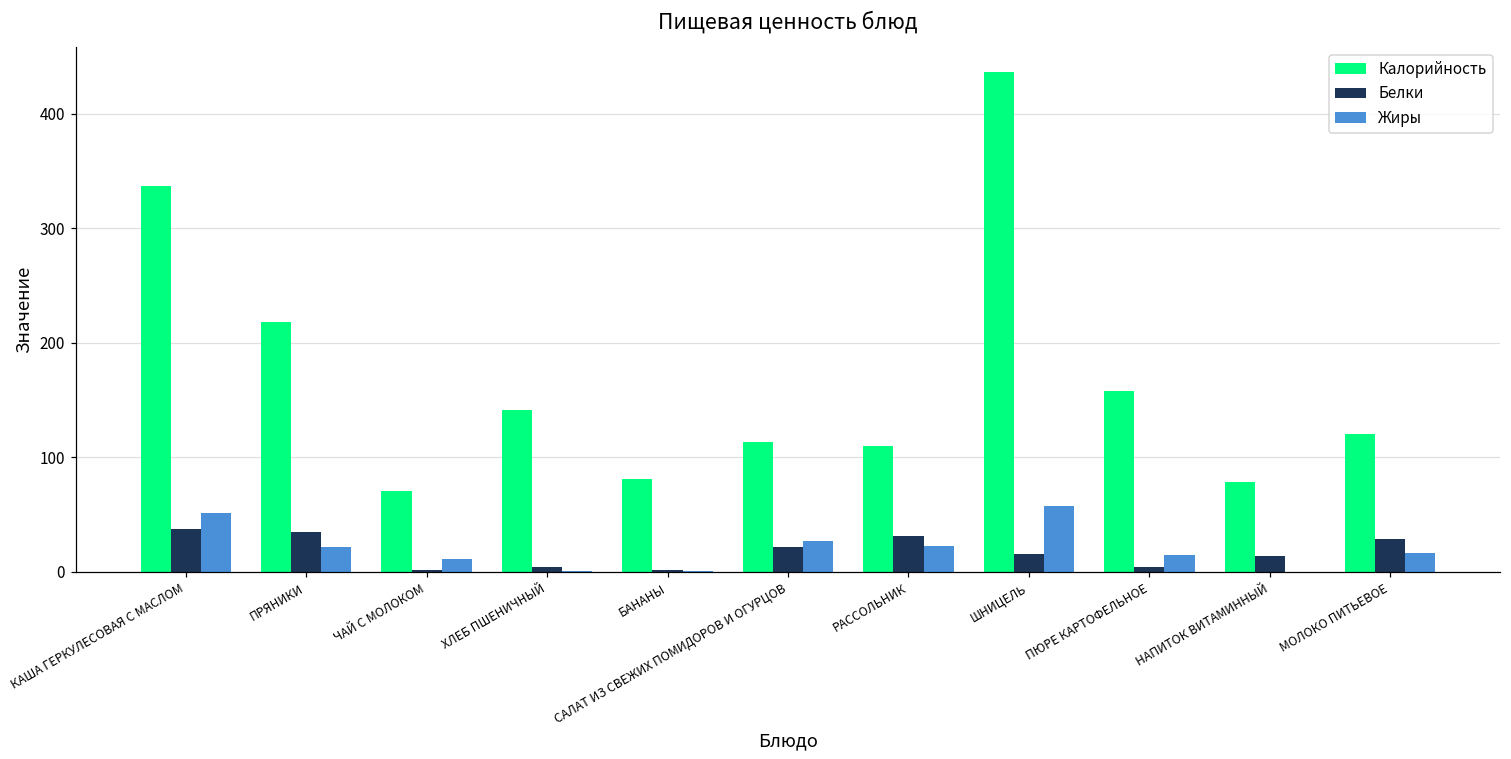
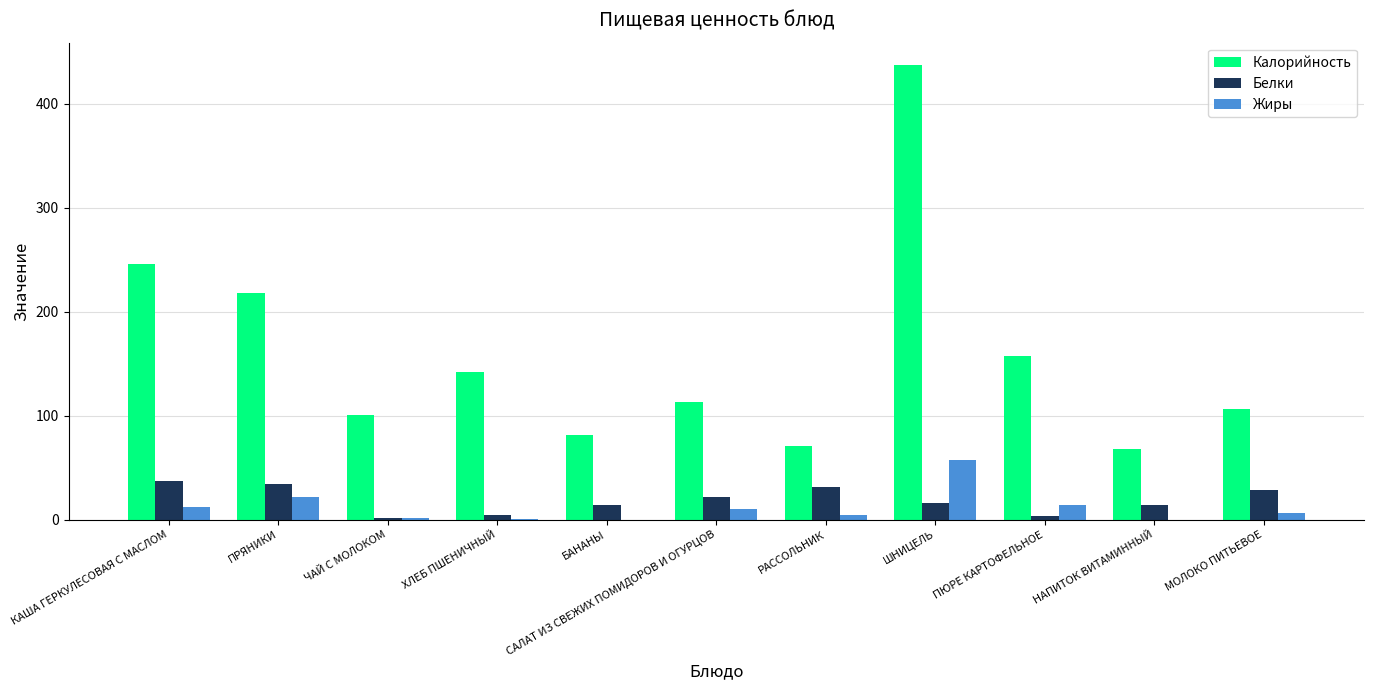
Калорийность, КАША ГЕРКУЛЕСОВАЯ С МАСЛОМ: 337 -> 246
Жиры, КАША ГЕРКУЛЕСОВАЯ С МАСЛОМ: 52 -> 12
Калорийность, ЧАЙ С МОЛОКОМ: 71 -> 101
Жиры, ЧАЙ С МОЛОКОМ: 11 -> 2
Белки, БАНАНЫ: 2 -> 15
Жиры, САЛАТ ИЗ СВЕЖИХ ПОМИДОРОВ И ОГУРЦОВ: 27 -> 10
Калорийность, РАССОЛЬНИК: 110 -> 71
Жиры, РАССОЛЬНИК: 23 -> 5
Калорийность, НАПИТОК ВИТАМИННЫЙ: 78 -> 68
Калорийность, МОЛОКО ПИТЬЕВОЕ: 120 -> 106
Жиры, МОЛОКО ПИТЬЕВОЕ: 17 -> 6
